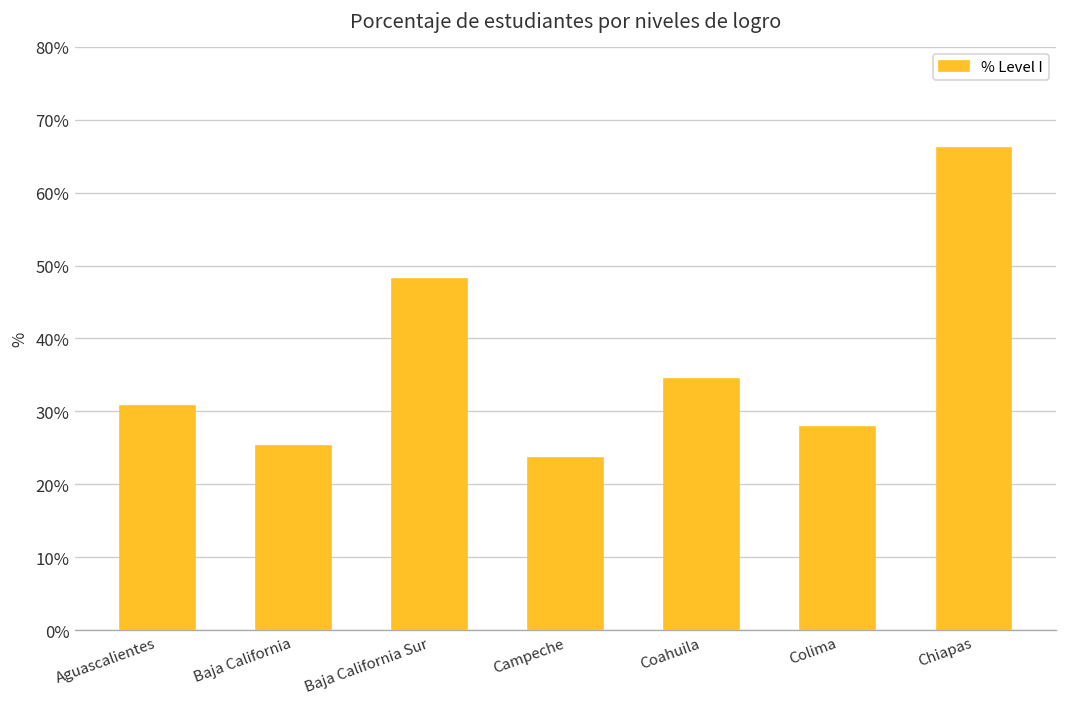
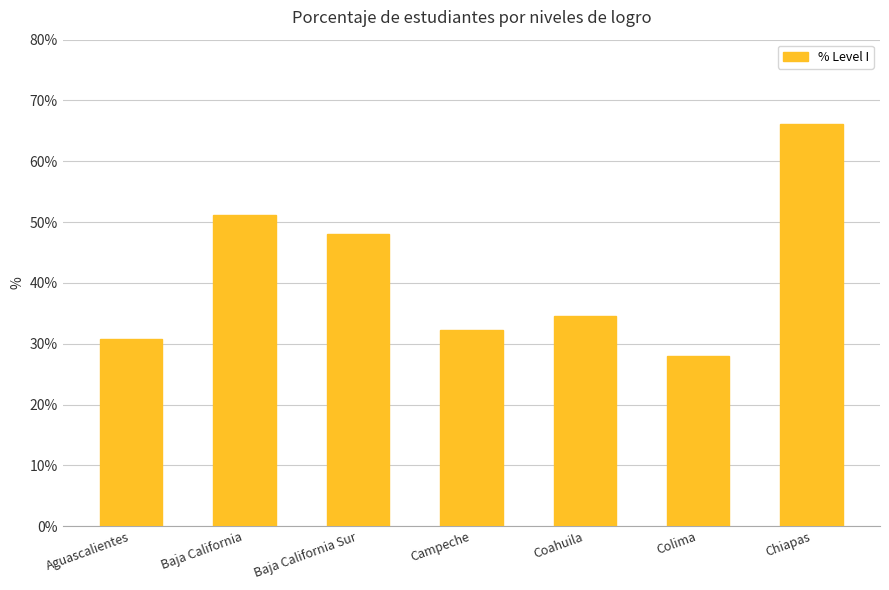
Baja California: 25% -> 51%
Campeche: 24% -> 32%
